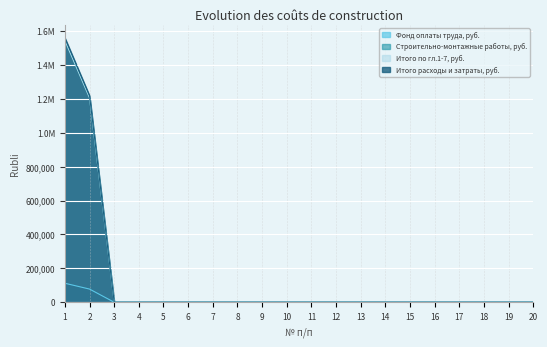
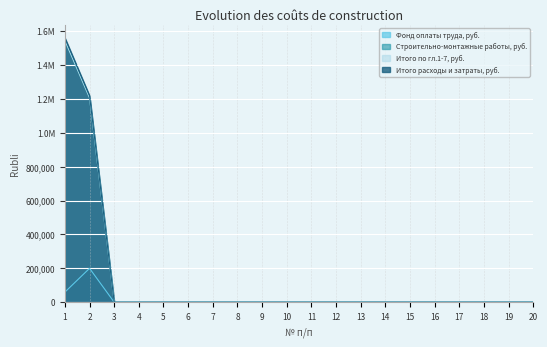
Фонд оплаты труда, руб., 1: 110,000 -> 60,000
Фонд оплаты труда, руб., 2: 80,000 -> 200,000
